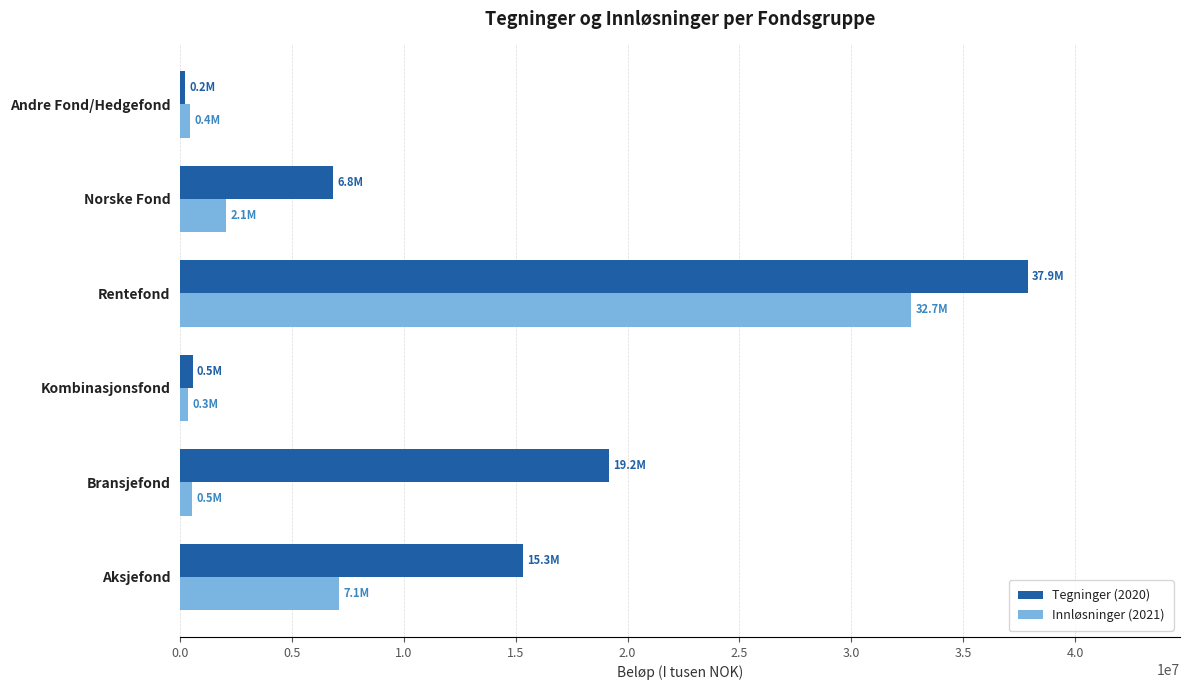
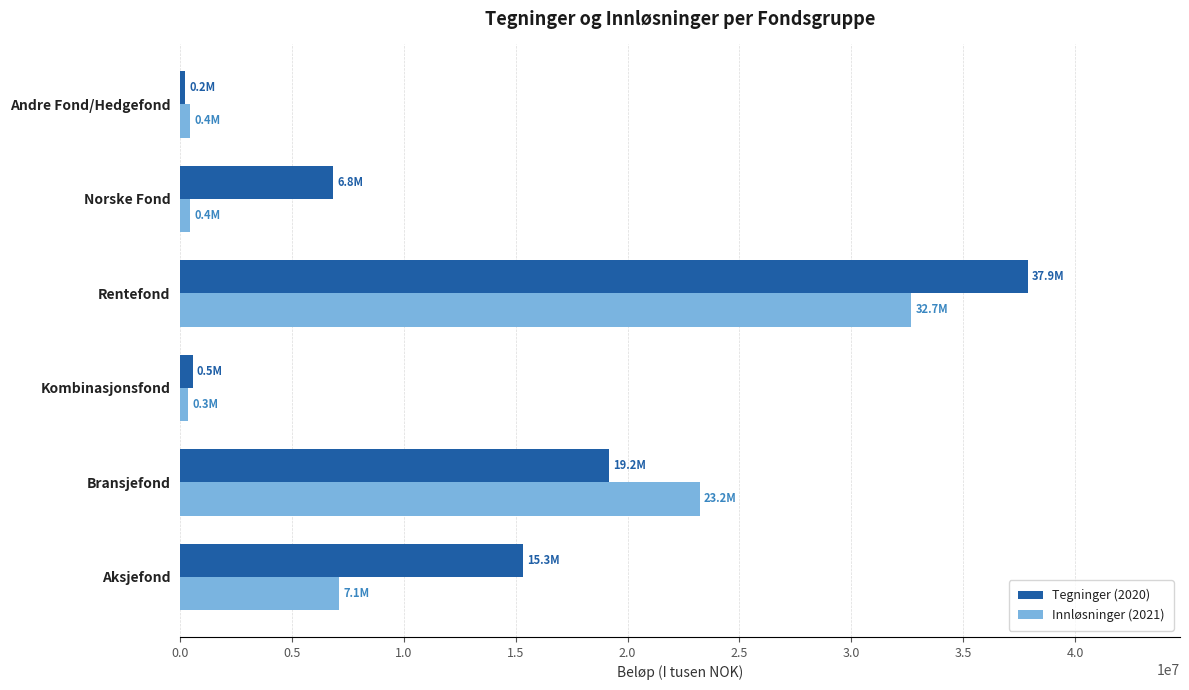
Innløsninger (2021), Norske Fond: 2.1M -> 0.4M
Innløsninger (2021), Bransjefond: 0.5M -> 23.2M
